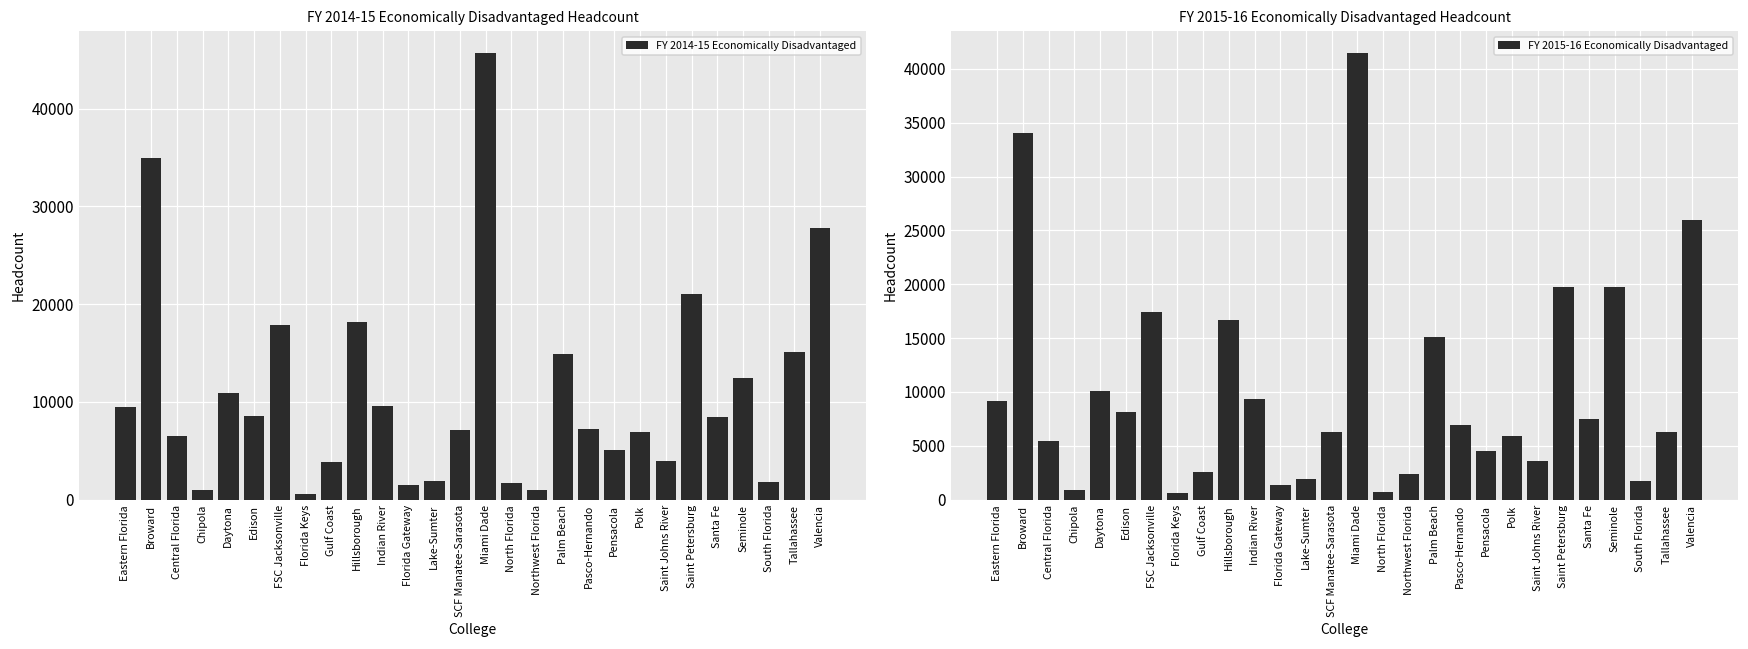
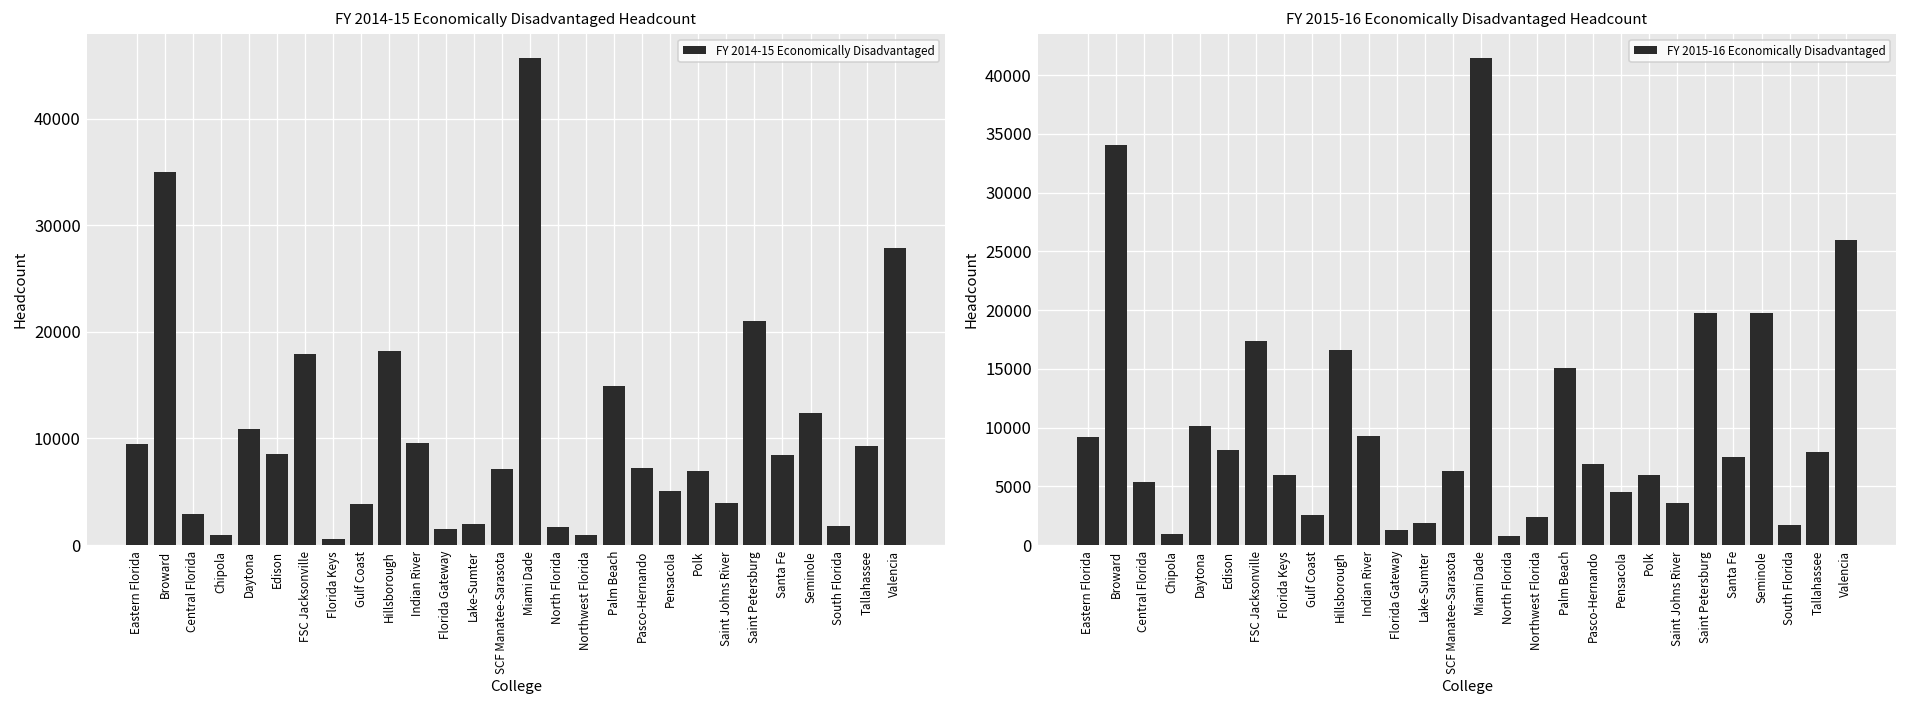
FY 2014-15 Economically Disadvantaged Headcount, Central Florida: 7000 -> 3000
FY 2014-15 Economically Disadvantaged Headcount, Tallahassee: 15000 -> 9000
FY 2015-16 Economically Disadvantaged Headcount, Florida Keys: 1000 -> 6000
FY 2015-16 Economically Disadvantaged Headcount, Tallahassee: 6000 -> 8000
